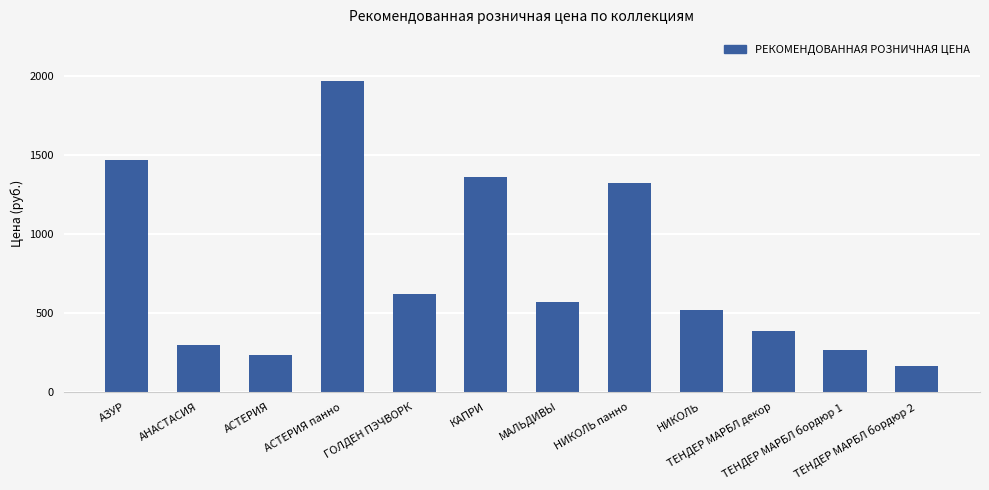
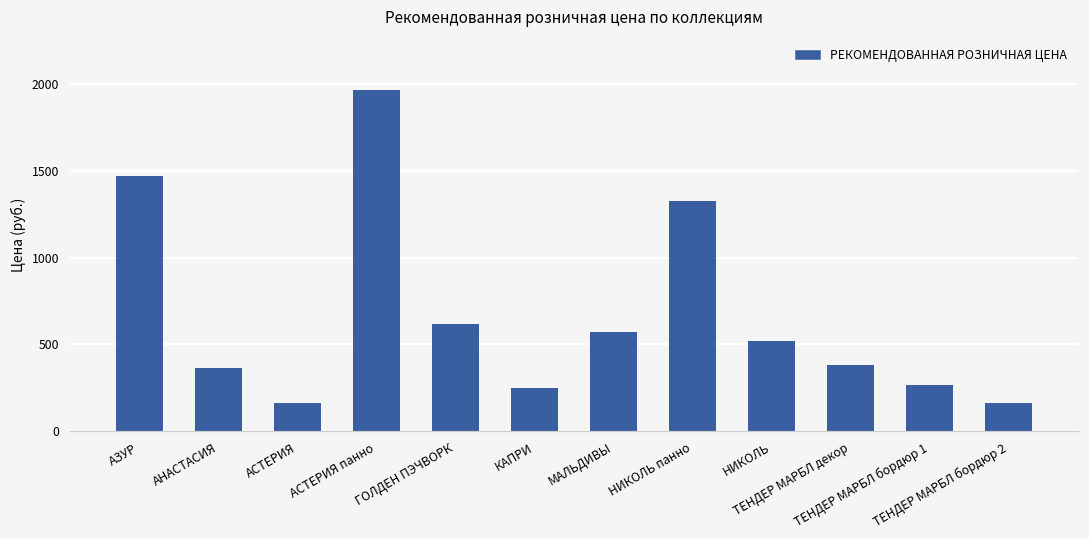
АНАСТАСИЯ: 300 -> 360
АСТЕРИЯ: 240 -> 160
КАПРИ: 1360 -> 250
